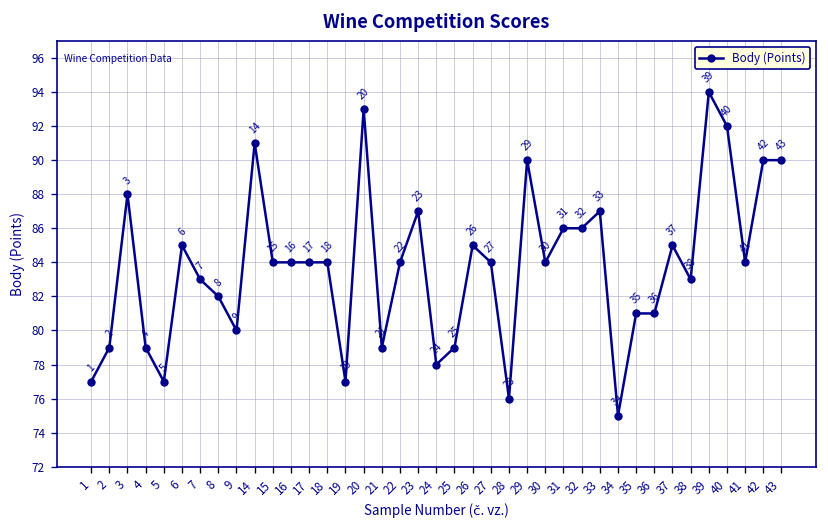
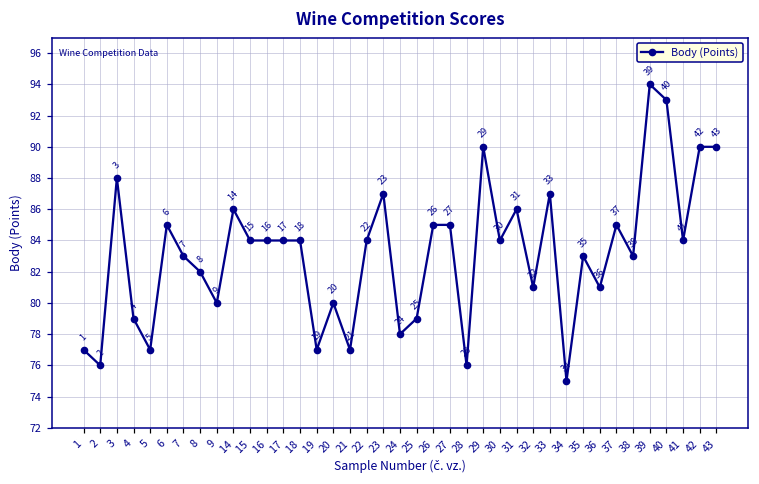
2: 79 -> 76
14: 91 -> 86
20: 93 -> 80
21: 79 -> 77
27: 84 -> 85
32: 86 -> 81
35: 81 -> 83
40: 92 -> 93
